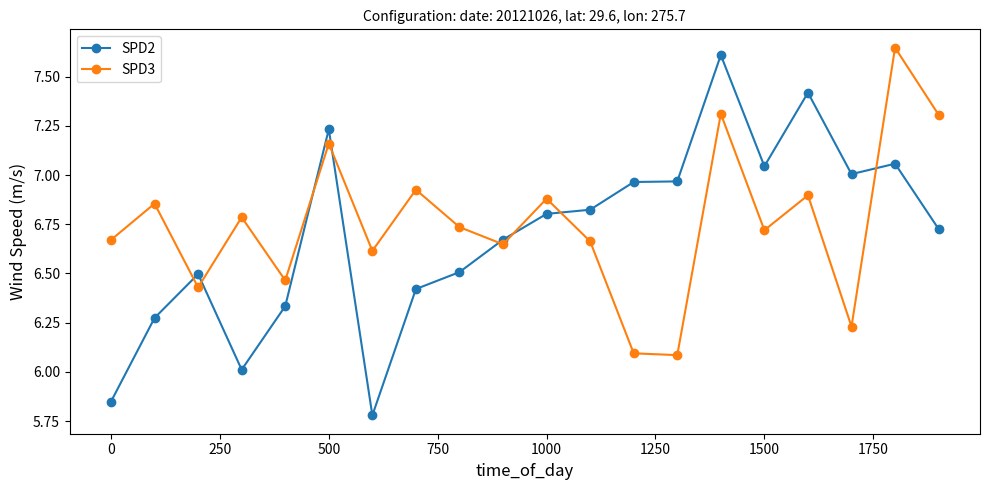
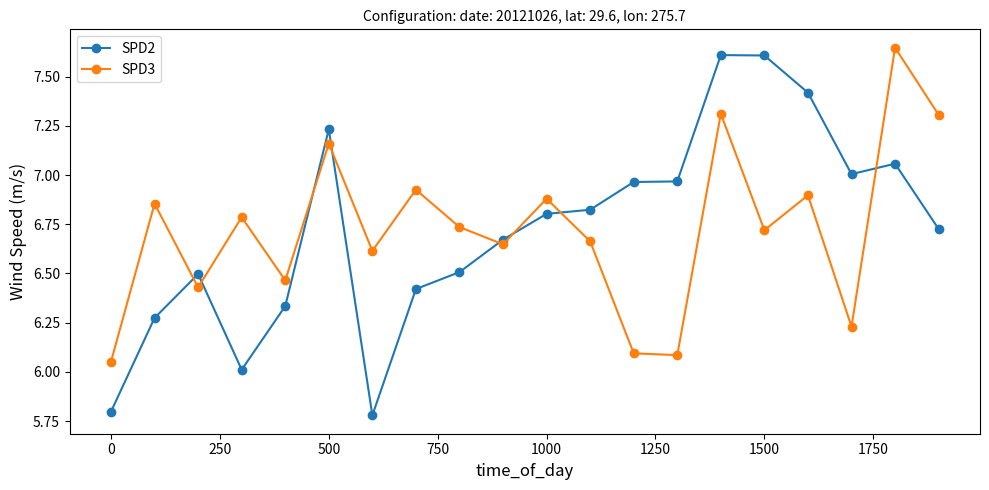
SPD2, 0: 5.85 -> 5.80
SPD3, 0: 6.67 -> 6.05
SPD2, 1500: 7.05 -> 7.61
